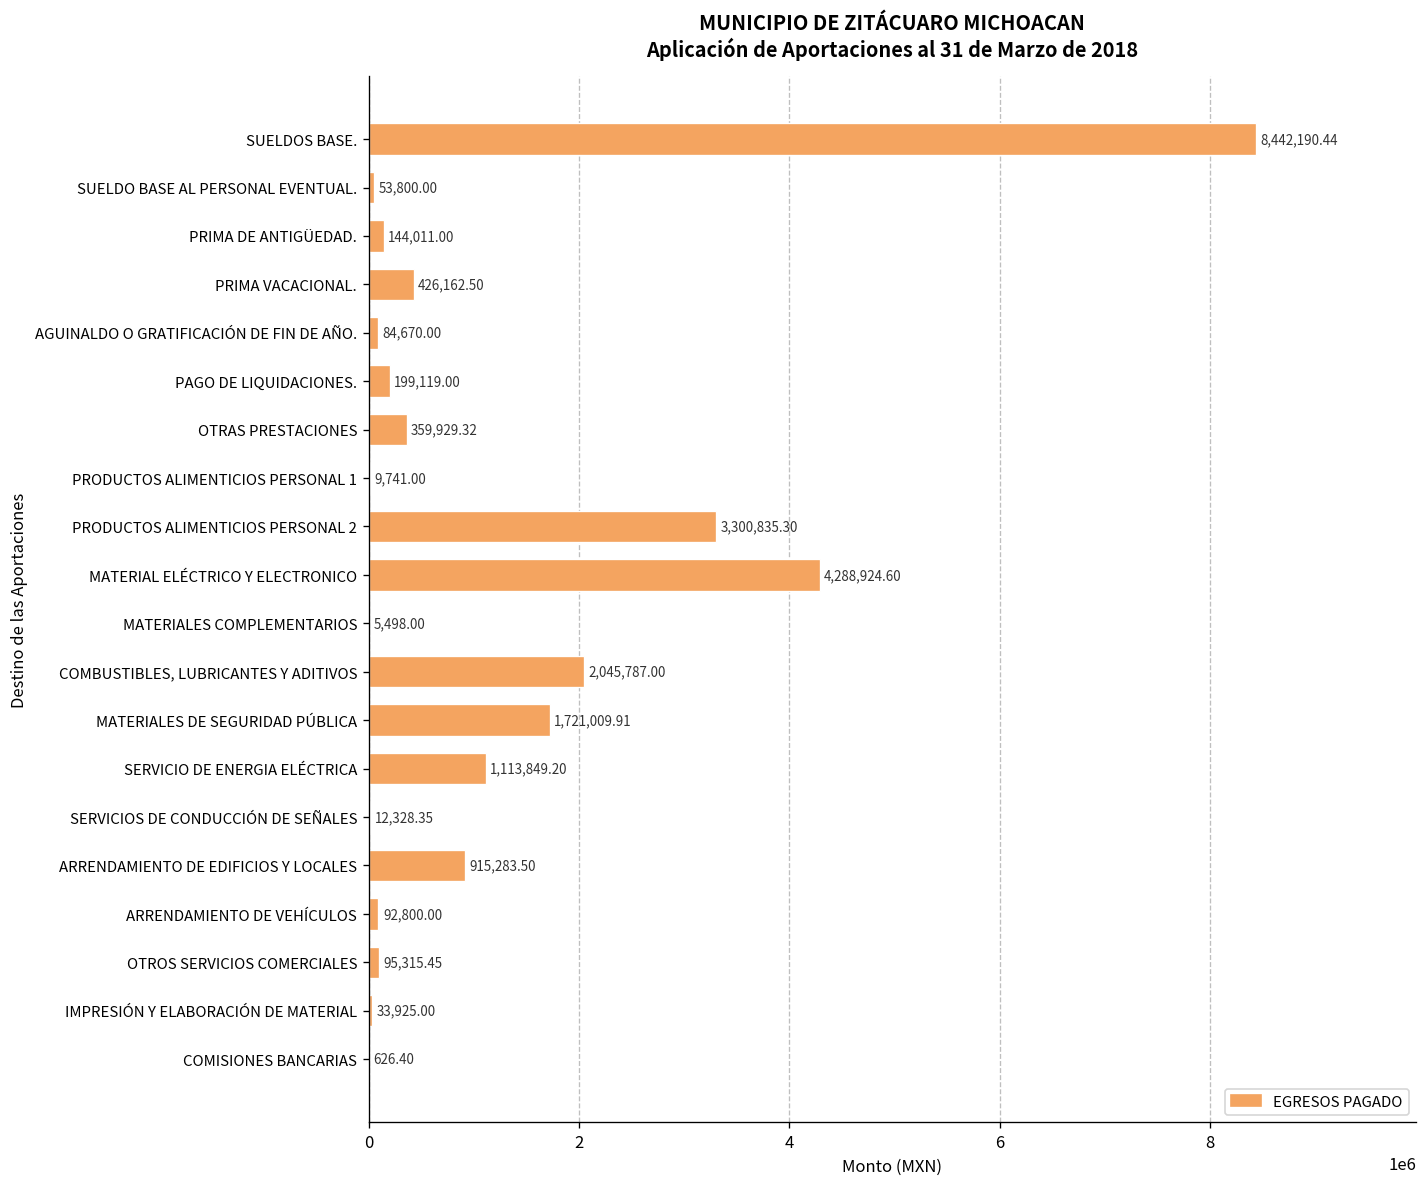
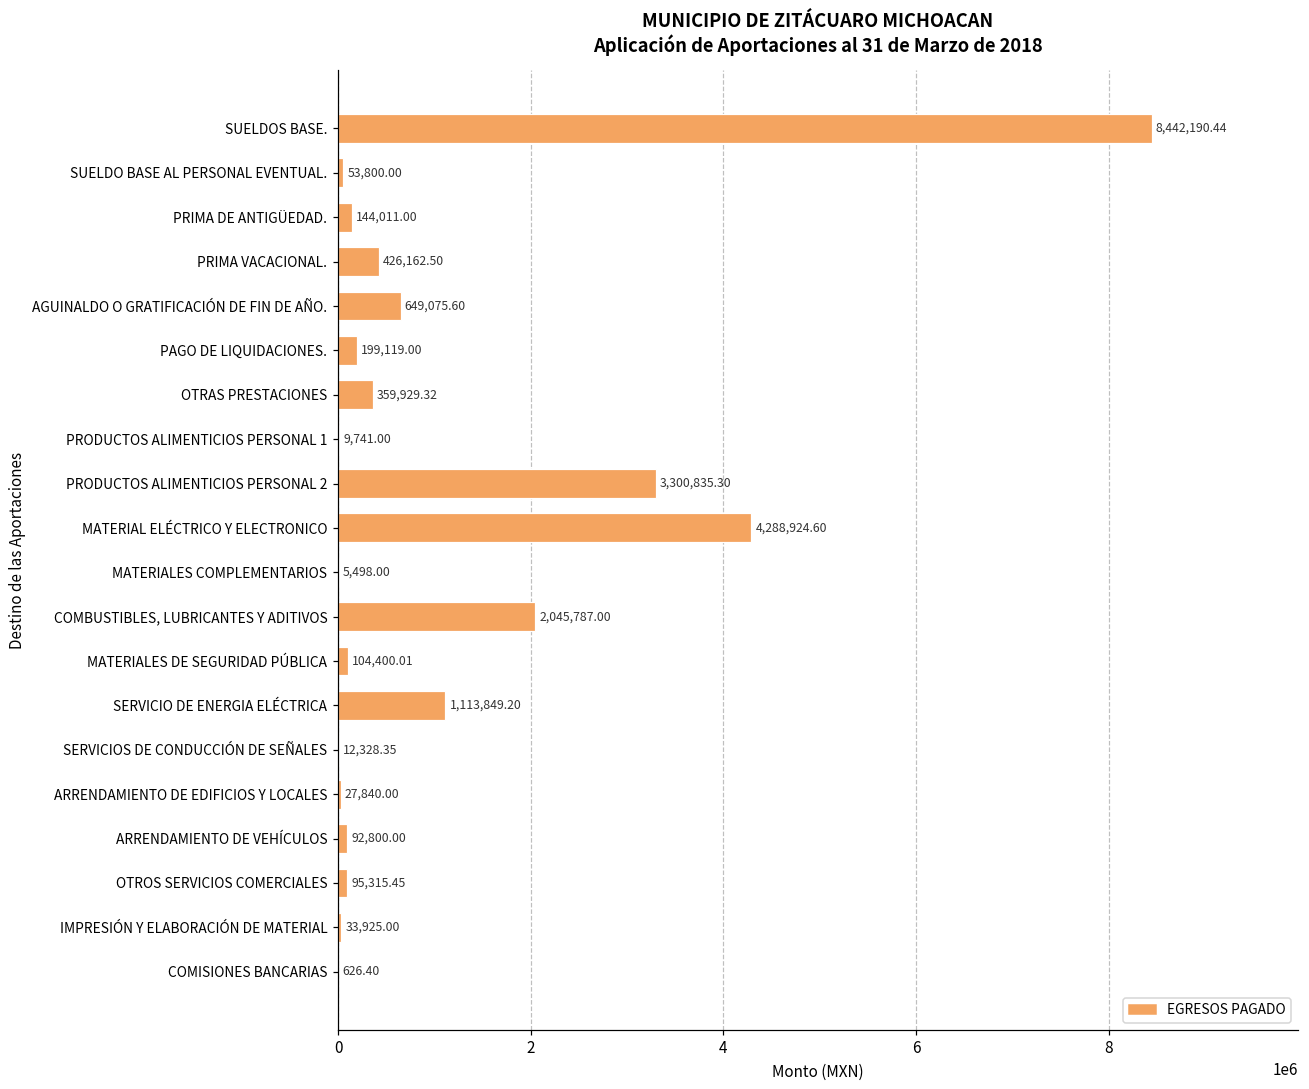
AGUINALDO O GRATIFICACIÓN DE FIN DE AÑO.: 84,670.00 -> 649,075.60
MATERIALES DE SEGURIDAD PÚBLICA: 1,721,009.91 -> 104,400.01
ARRENDAMIENTO DE EDIFICIOS Y LOCALES: 915,283.50 -> 27,840.00
